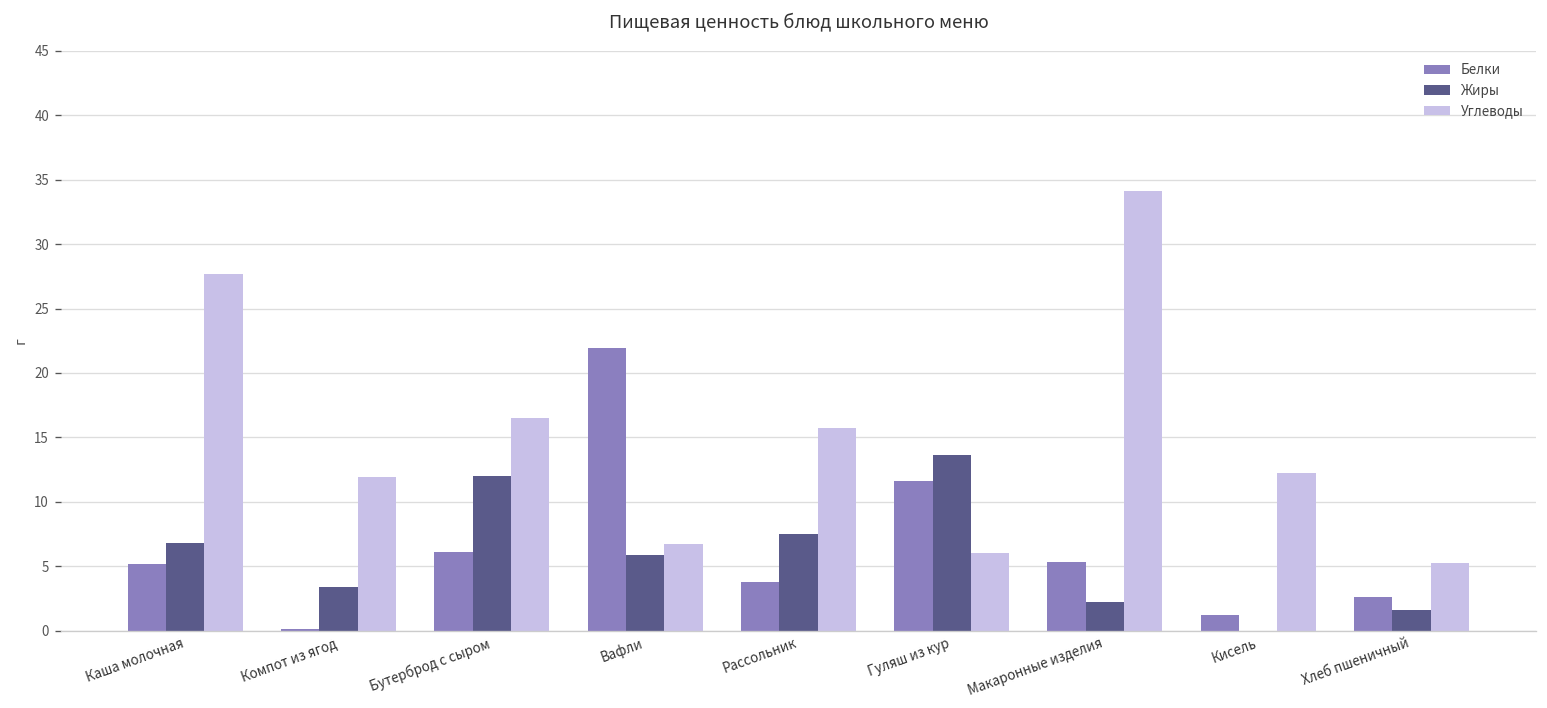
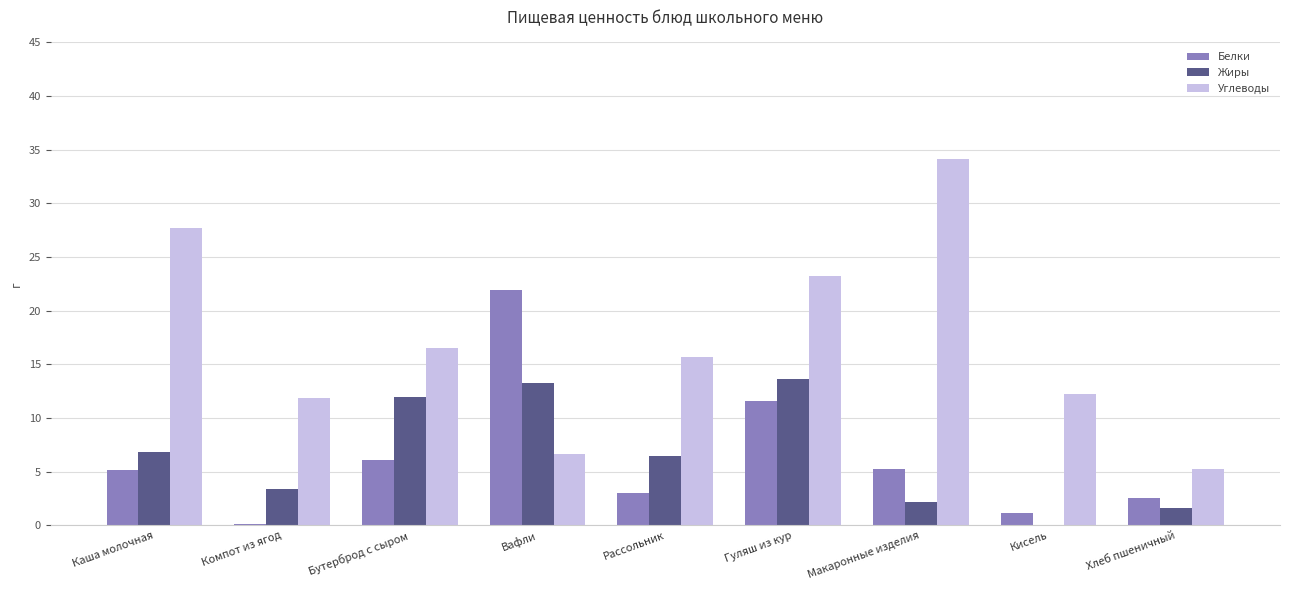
Жиры, Вафли: 5.9 -> 13.3
Белки, Рассольник: 3.8 -> 3.0
Жиры, Рассольник: 7.5 -> 6.5
Углеводы, Гуляш из кур: 6.0 -> 23.2
